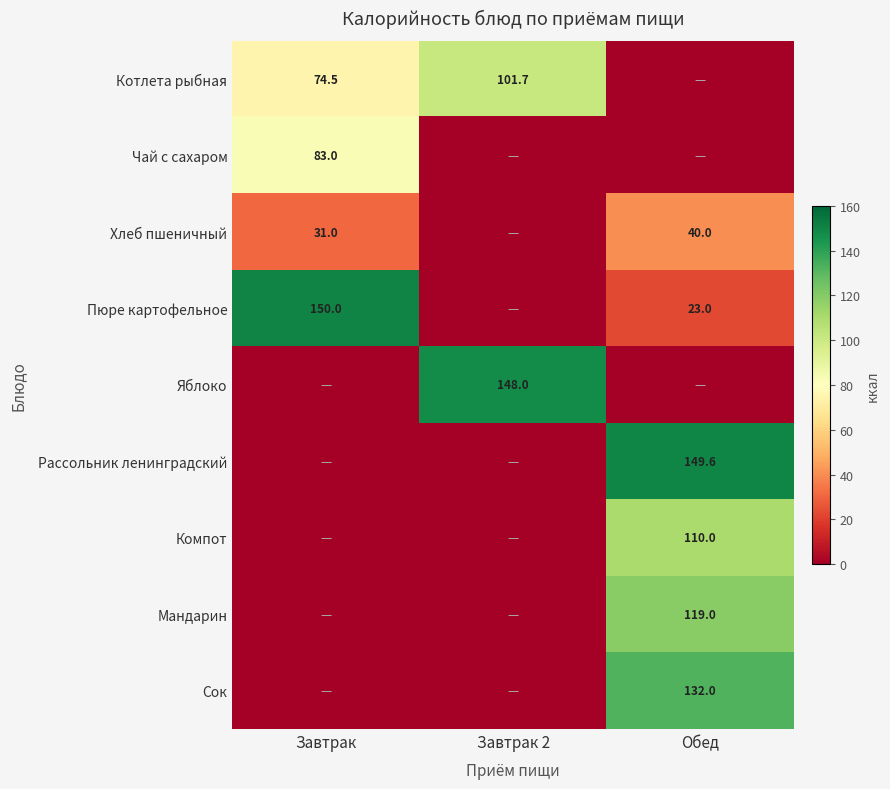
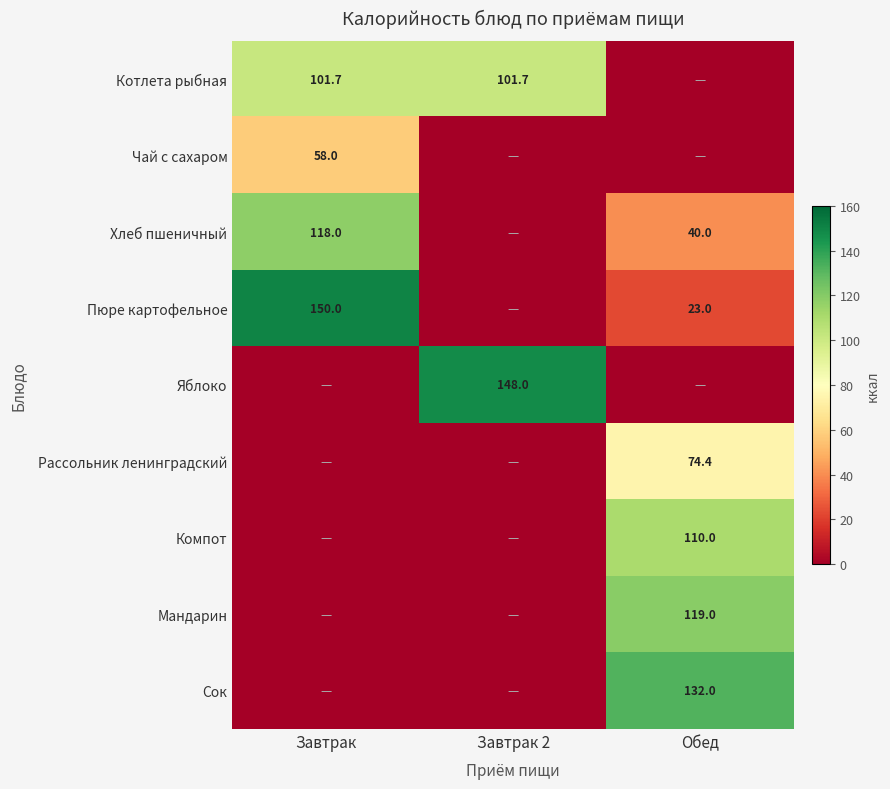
Котлета рыбная, Завтрак: 74.5 -> 101.7
Чай с сахаром, Завтрак: 83.0 -> 58.0
Хлеб пшеничный, Завтрак: 31.0 -> 118.0
Рассольник ленинградский, Обед: 149.6 -> 74.4
